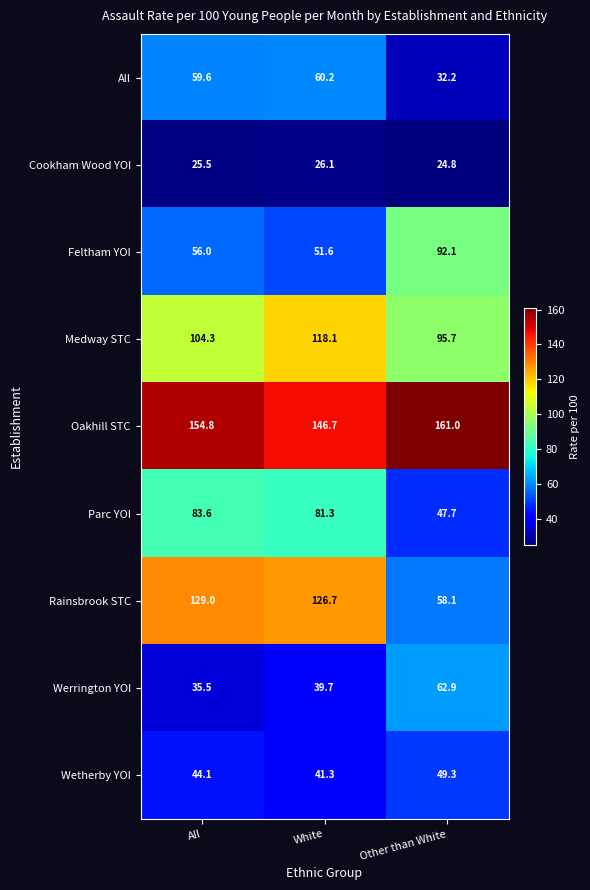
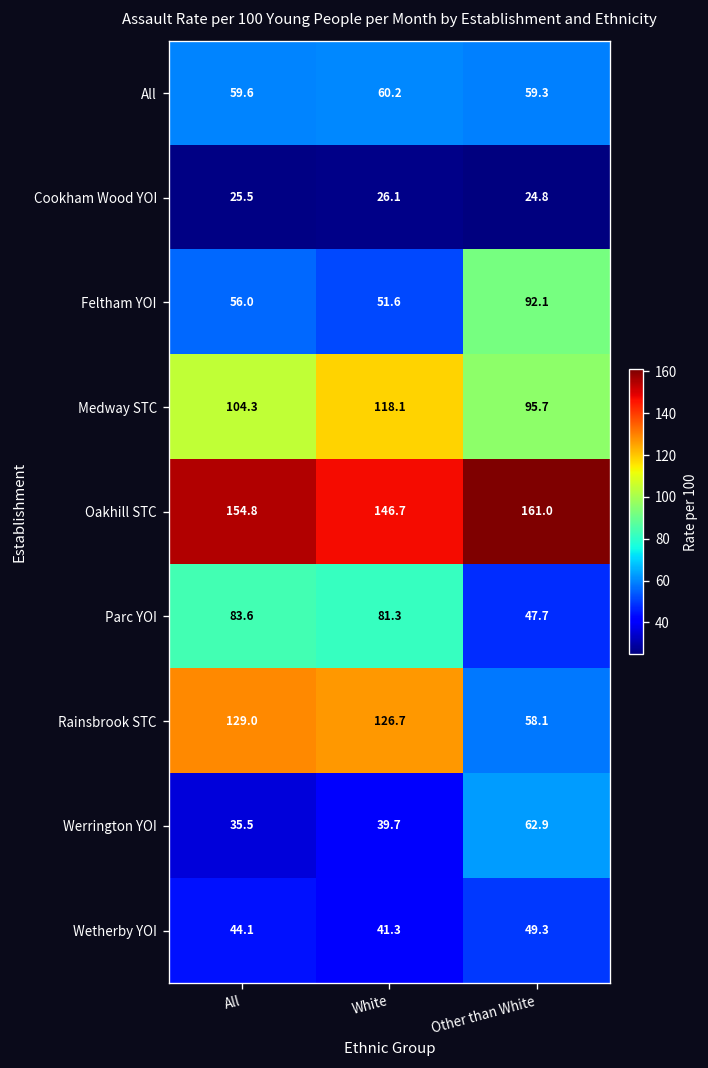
All, Other than White: 32.2 -> 59.3
